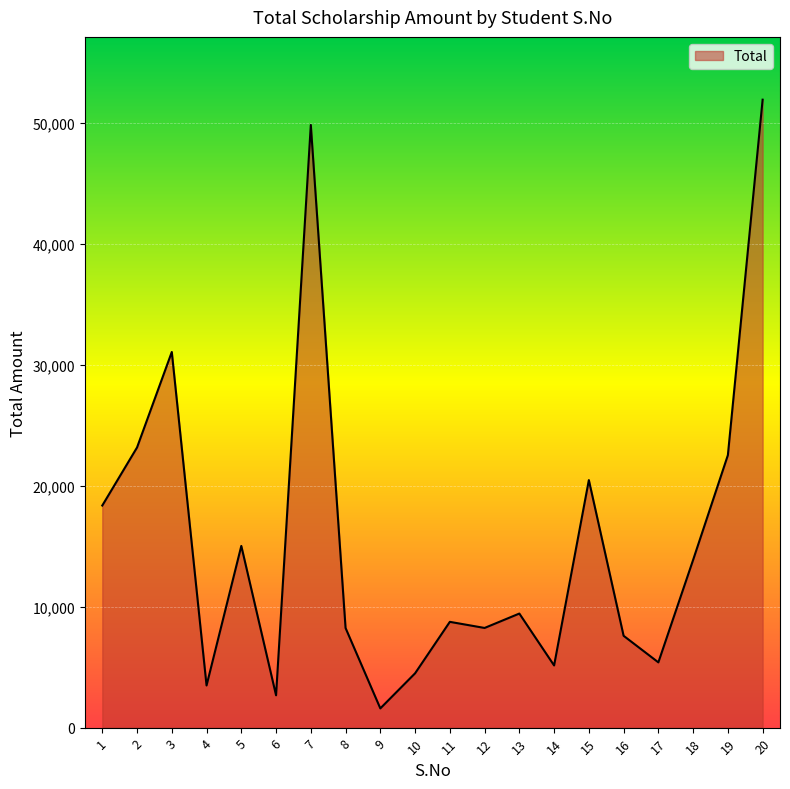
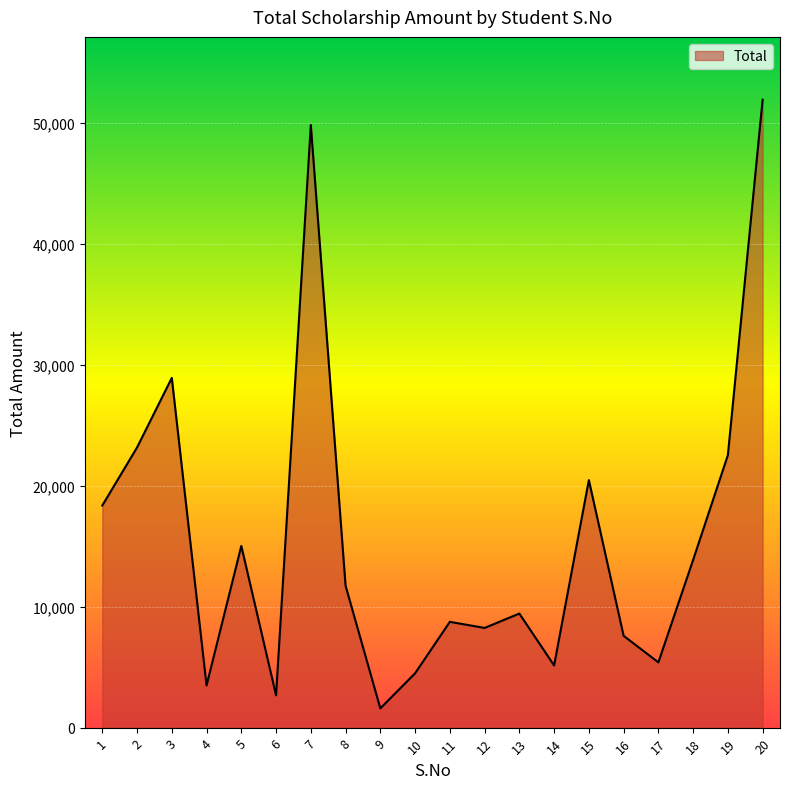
3: 31,100 -> 28,900
8: 8,200 -> 11,700
